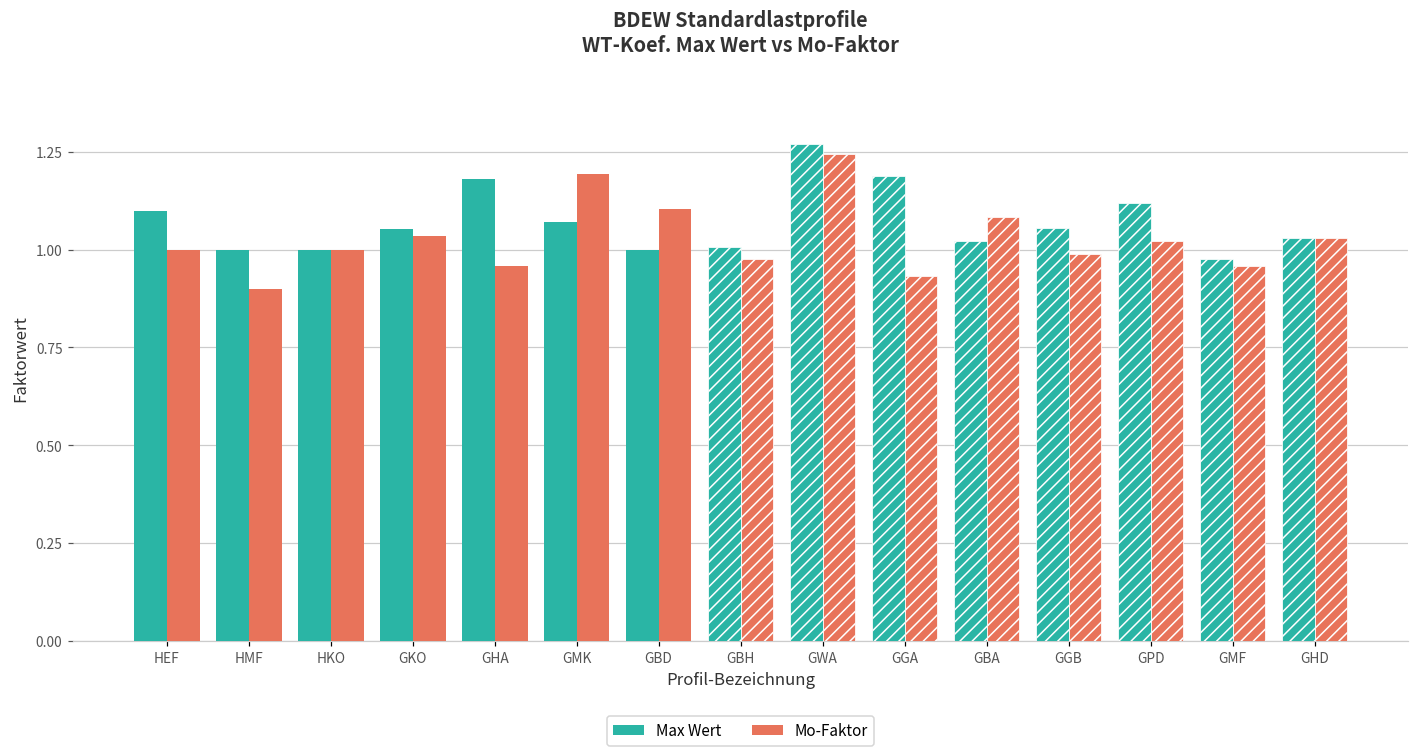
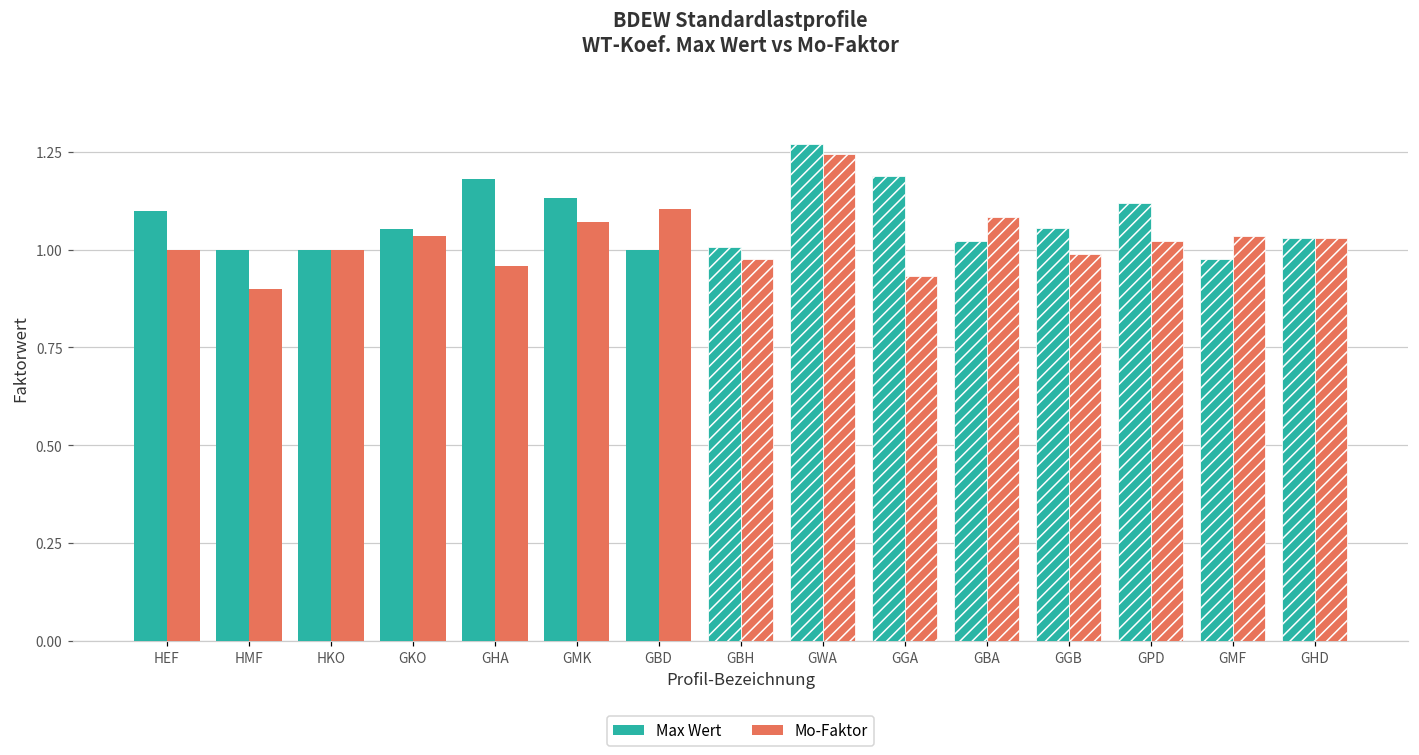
Max Wert, GMK: 1.07 -> 1.13
Mo-Faktor, GMK: 1.19 -> 1.07
Mo-Faktor, GMF: 0.96 -> 1.04
